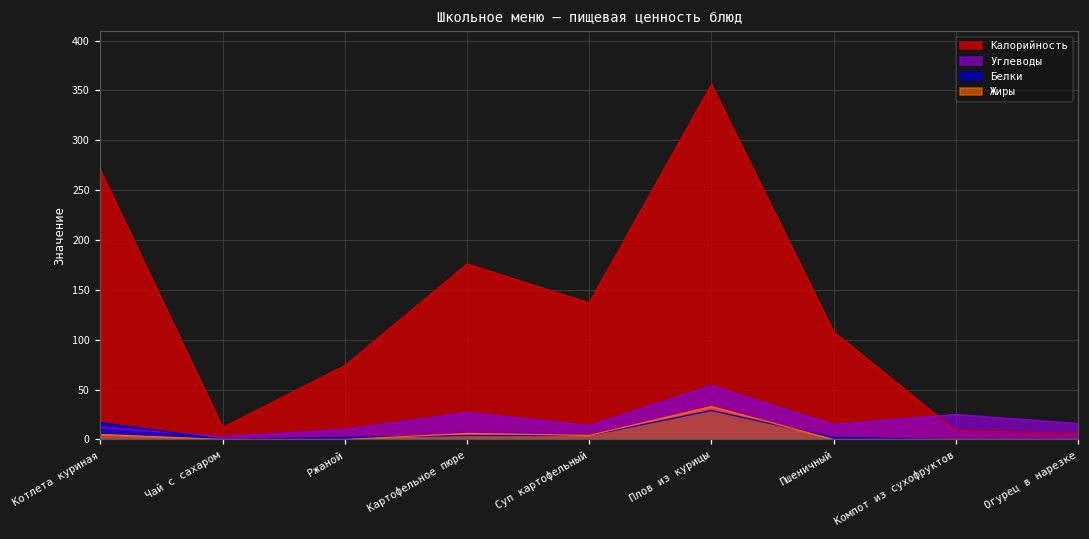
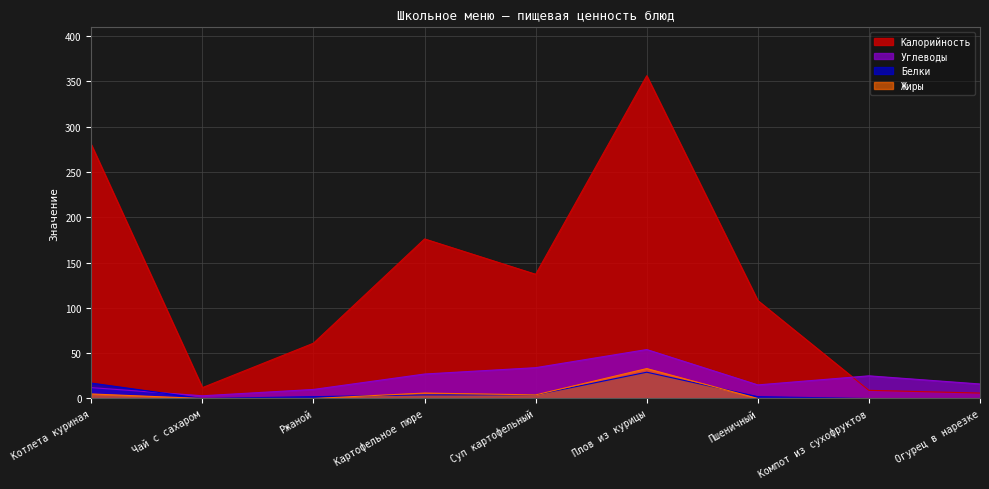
Калорийность, Котлета куриная: 270 -> 280
Калорийность, Ржаной: 70 -> 60
Углеводы, Суп картофельный: 10 -> 30
